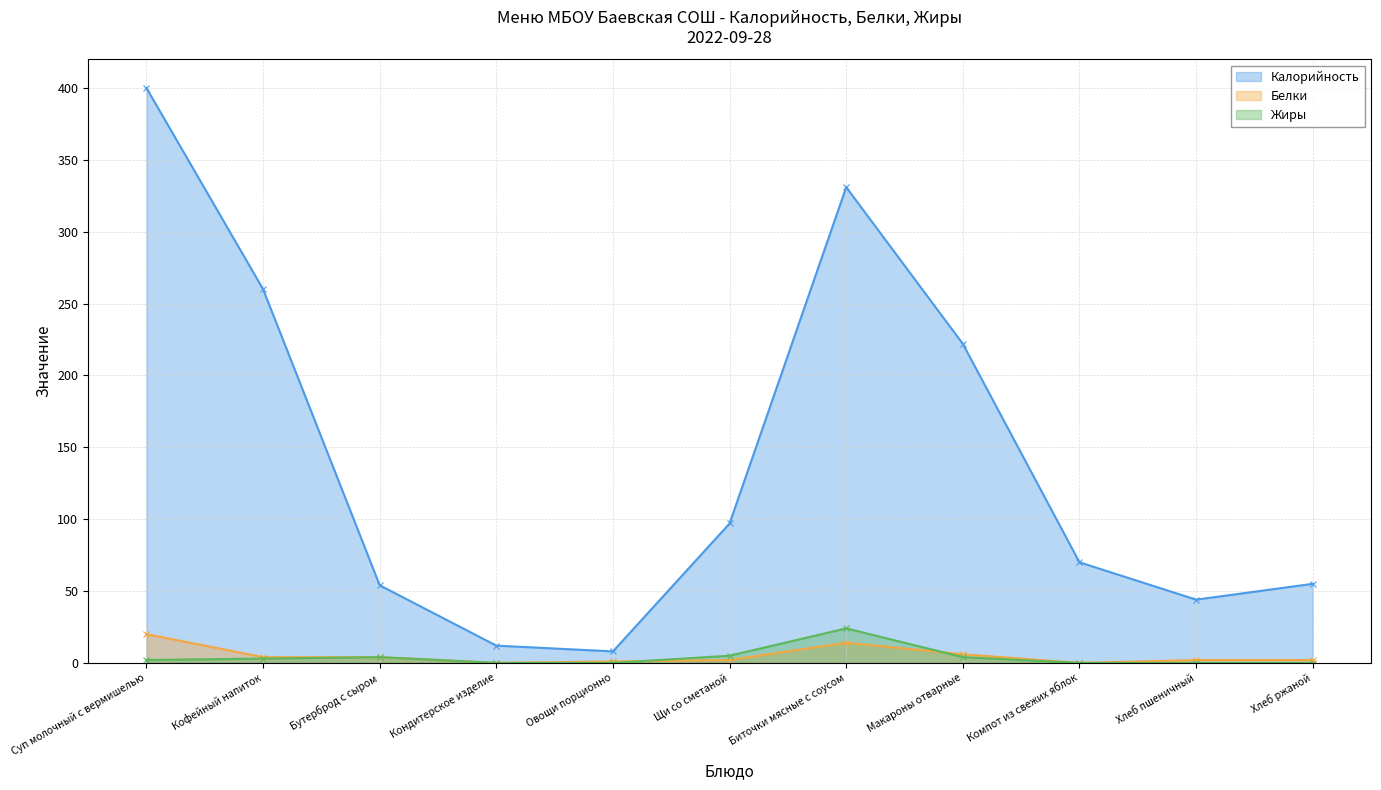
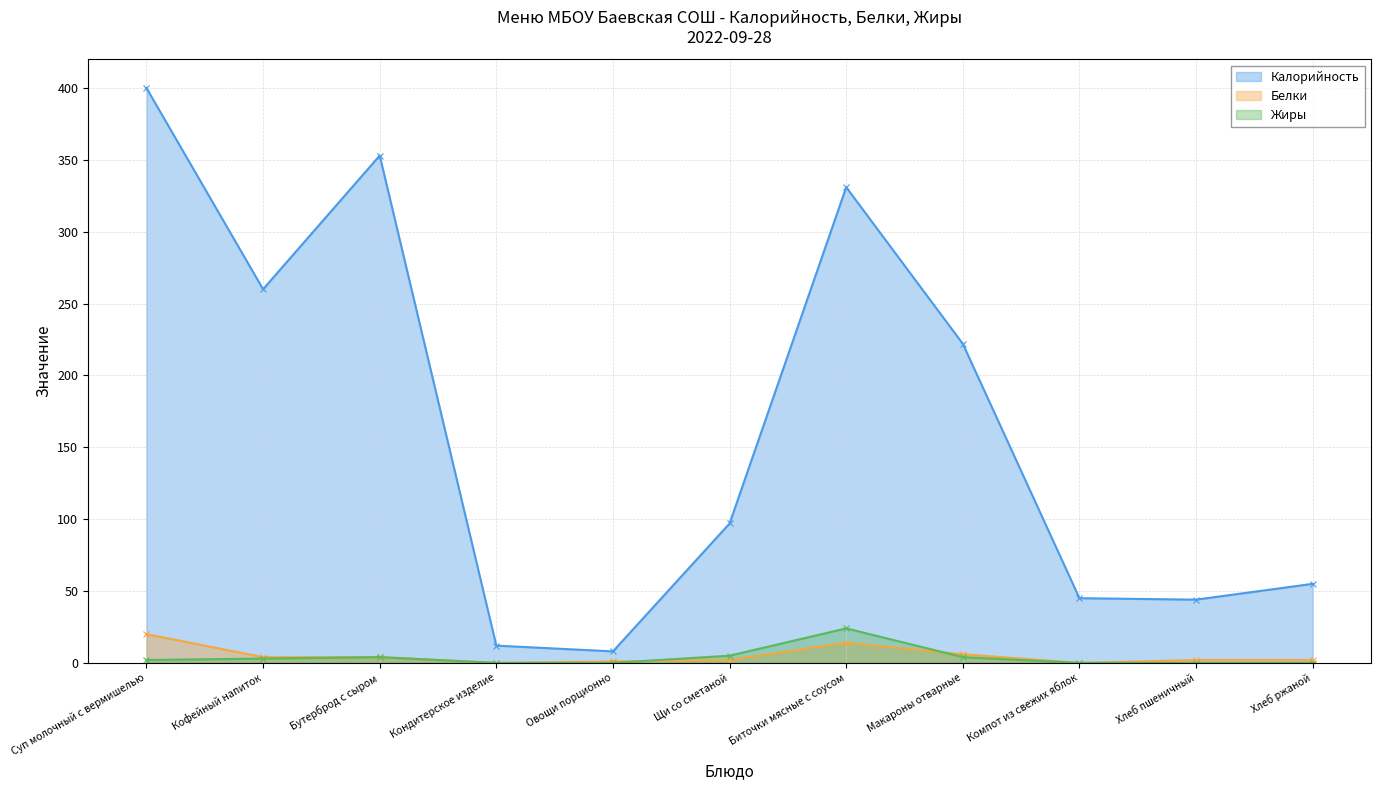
Калорийность, Бутерброд с сыром: 54 -> 353
Калорийность, Компот из свежих яблок: 70 -> 45
